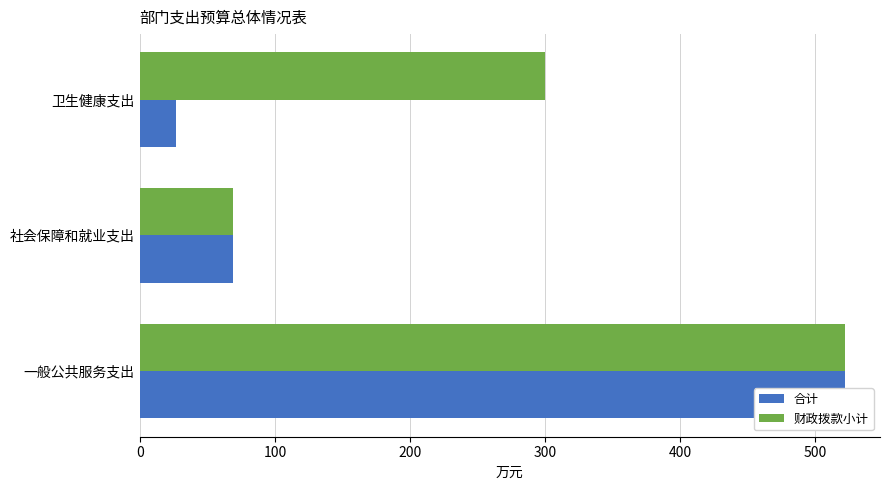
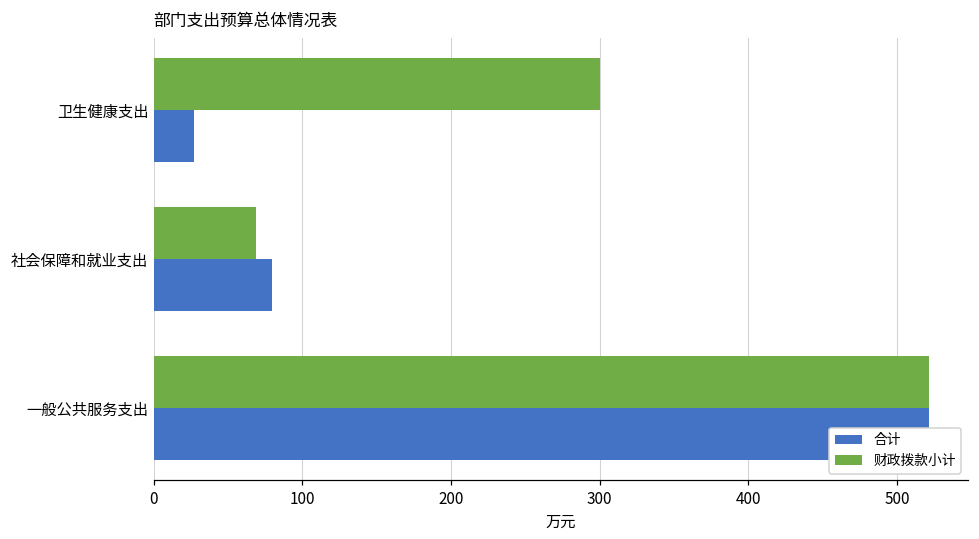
合计, 社会保障和就业支出: 69 -> 80
